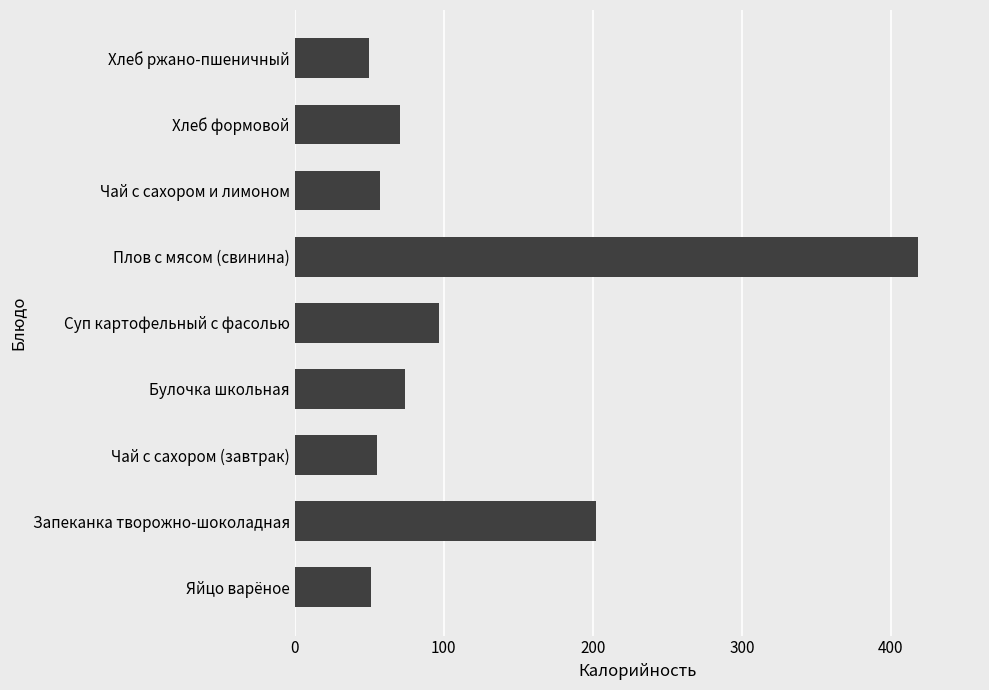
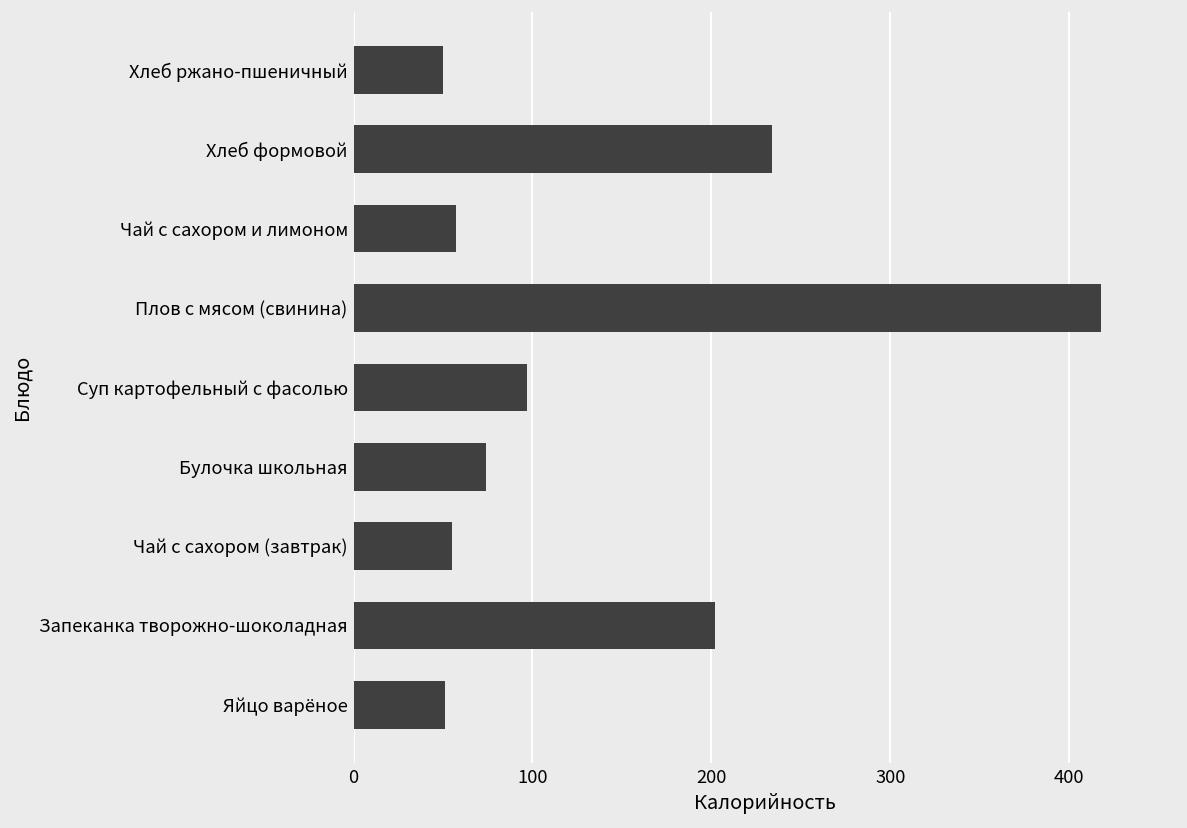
Хлеб формовой: 71 -> 234
